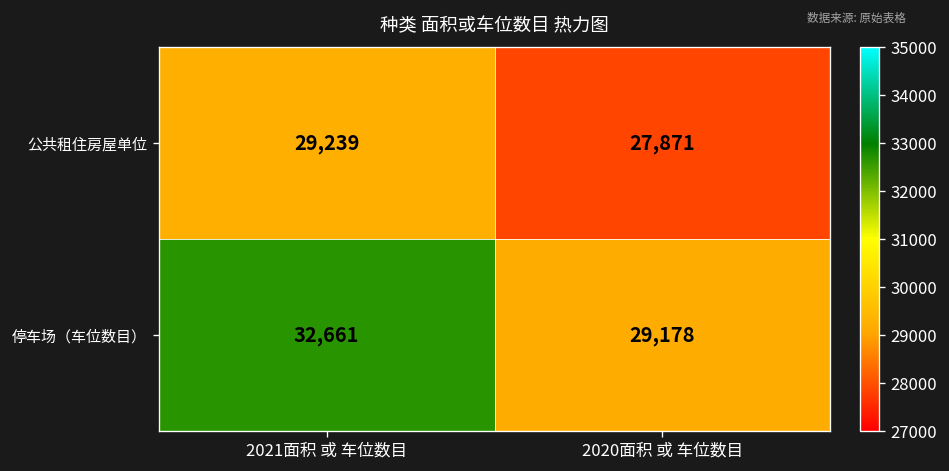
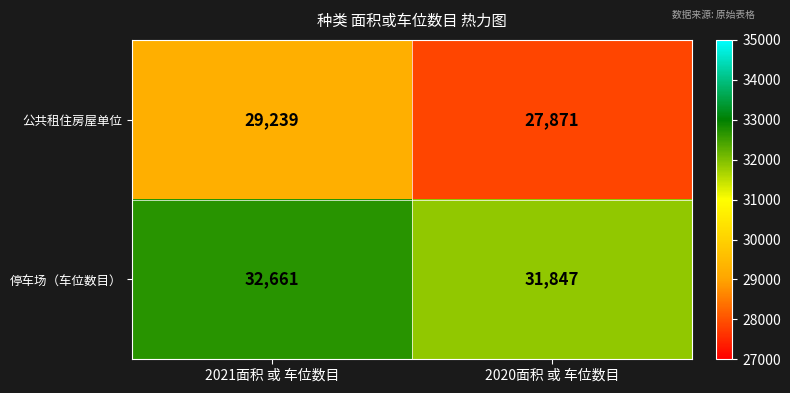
停车场（车位数目）, 2020面积 或 车位数目: 29,178 -> 31,847
